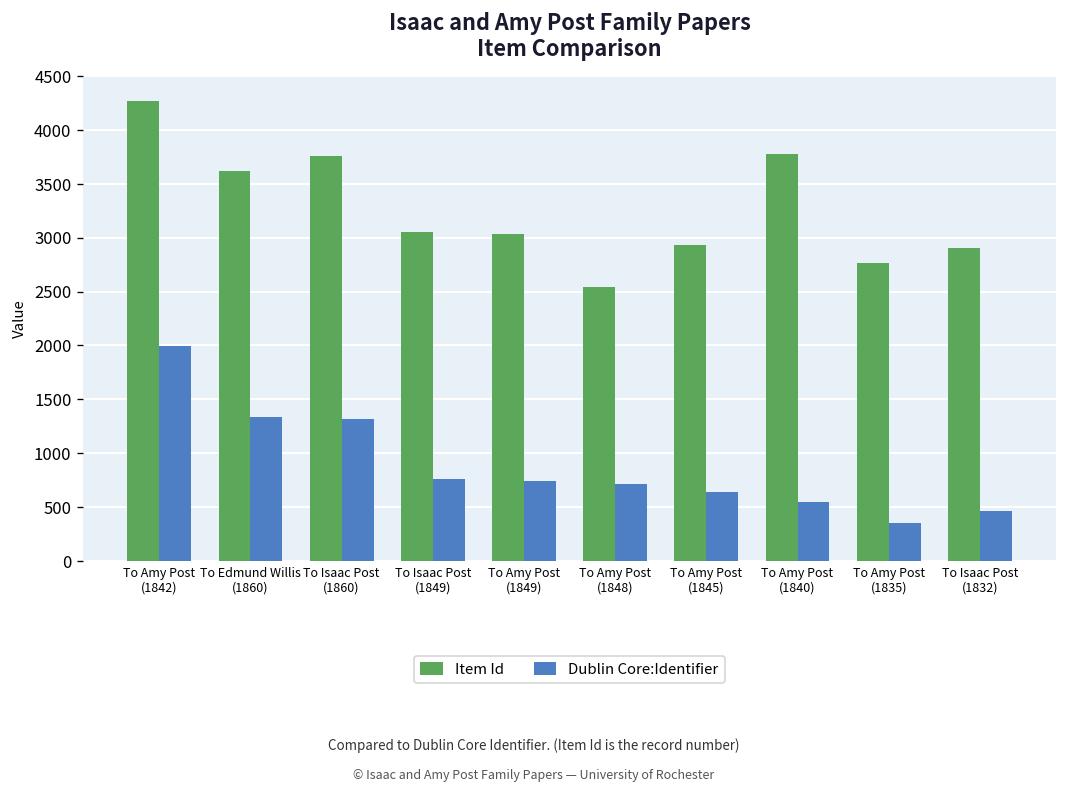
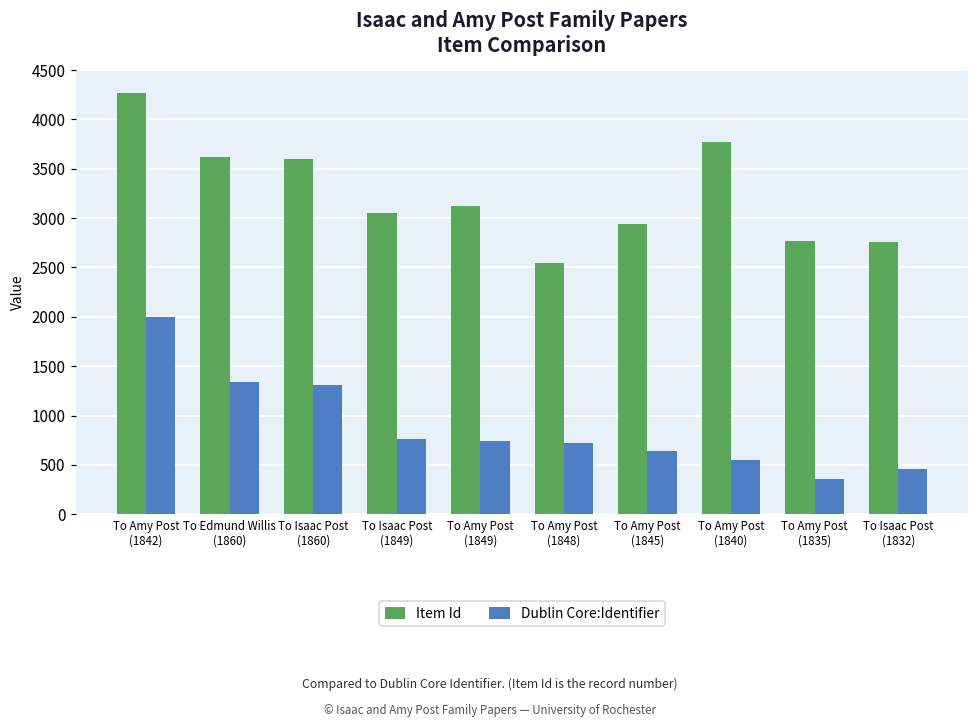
Item Id, To Isaac Post (1860): 3800 -> 3600
Item Id, To Amy Post (1849): 3000 -> 3100
Item Id, To Isaac Post (1832): 2900 -> 2800
